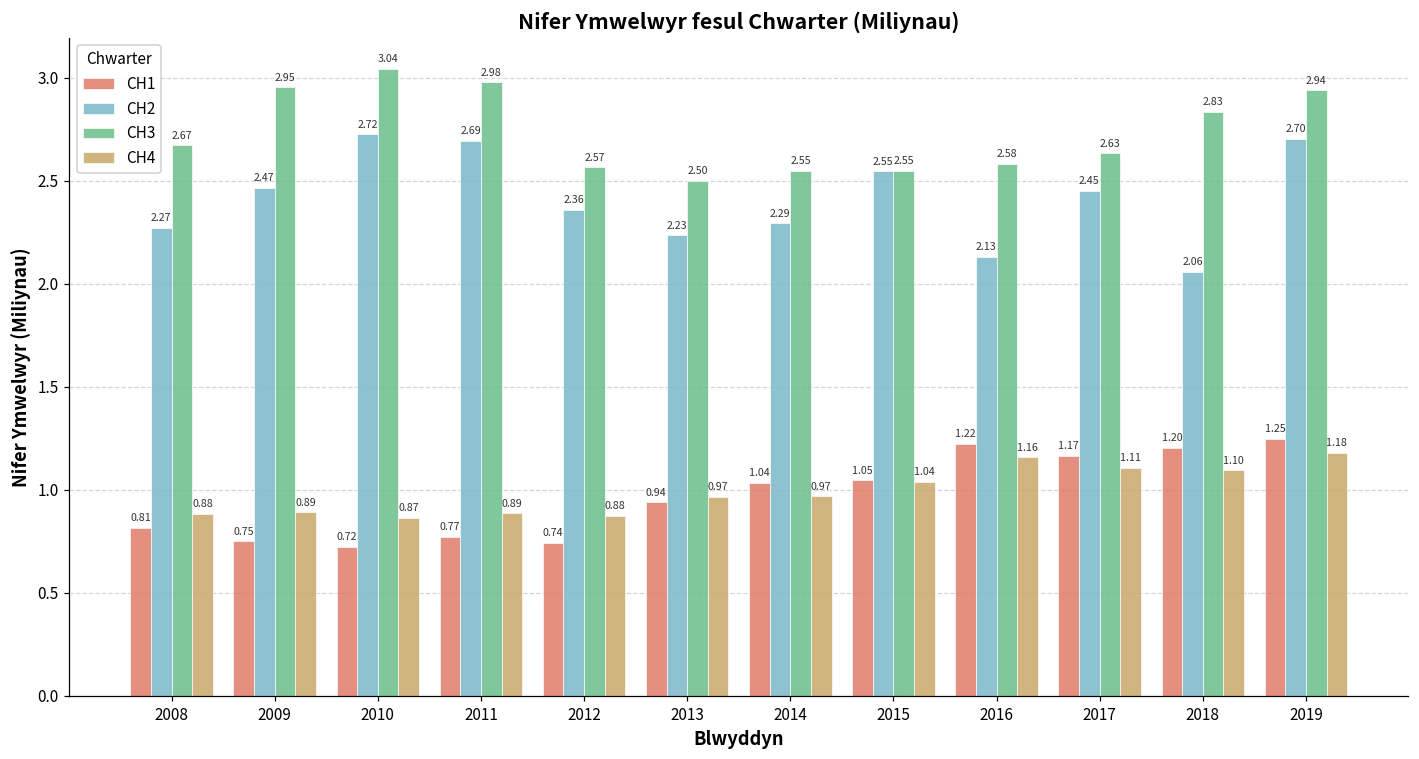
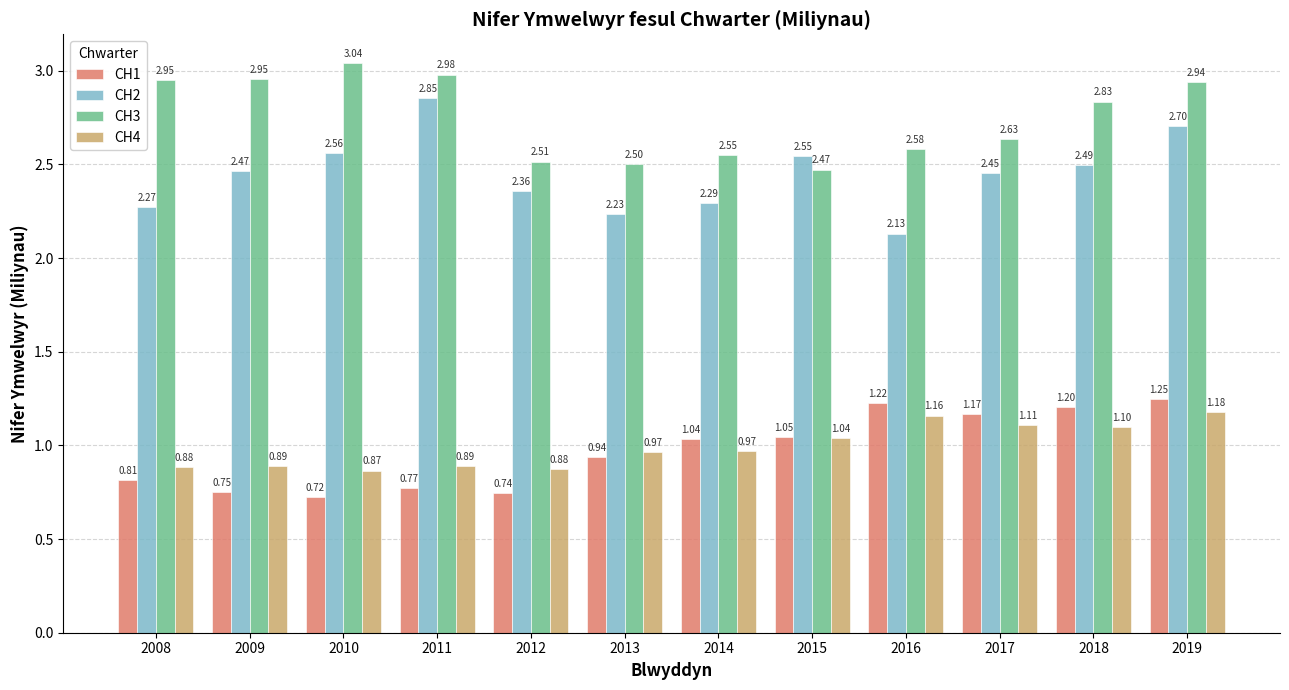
CH3, 2008: 2.67 -> 2.95
CH2, 2010: 2.72 -> 2.56
CH2, 2011: 2.69 -> 2.85
CH3, 2012: 2.57 -> 2.51
CH3, 2015: 2.55 -> 2.47
CH2, 2018: 2.06 -> 2.49
